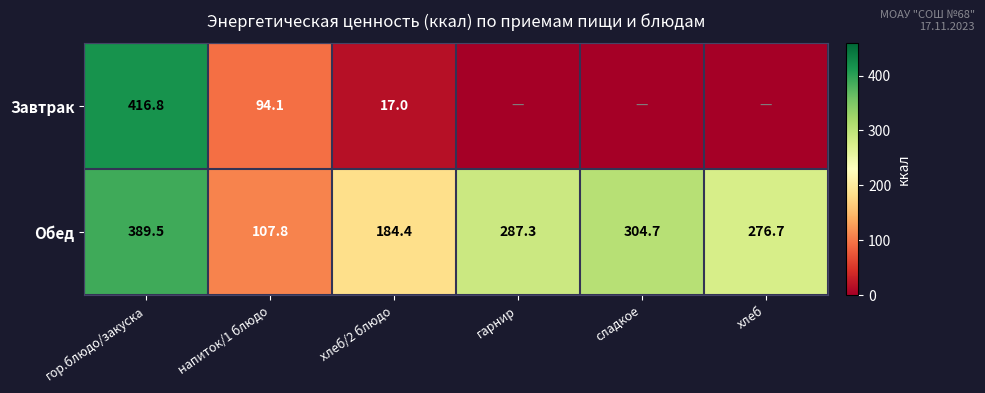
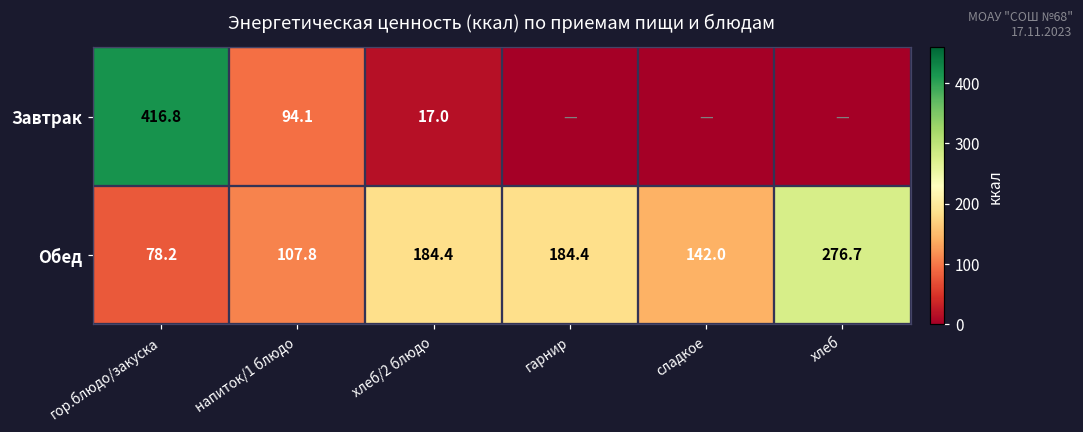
Обед, гор.блюдо/закуска: 389.5 -> 78.2
Обед, гарнир: 287.3 -> 184.4
Обед, сладкое: 304.7 -> 142.0
